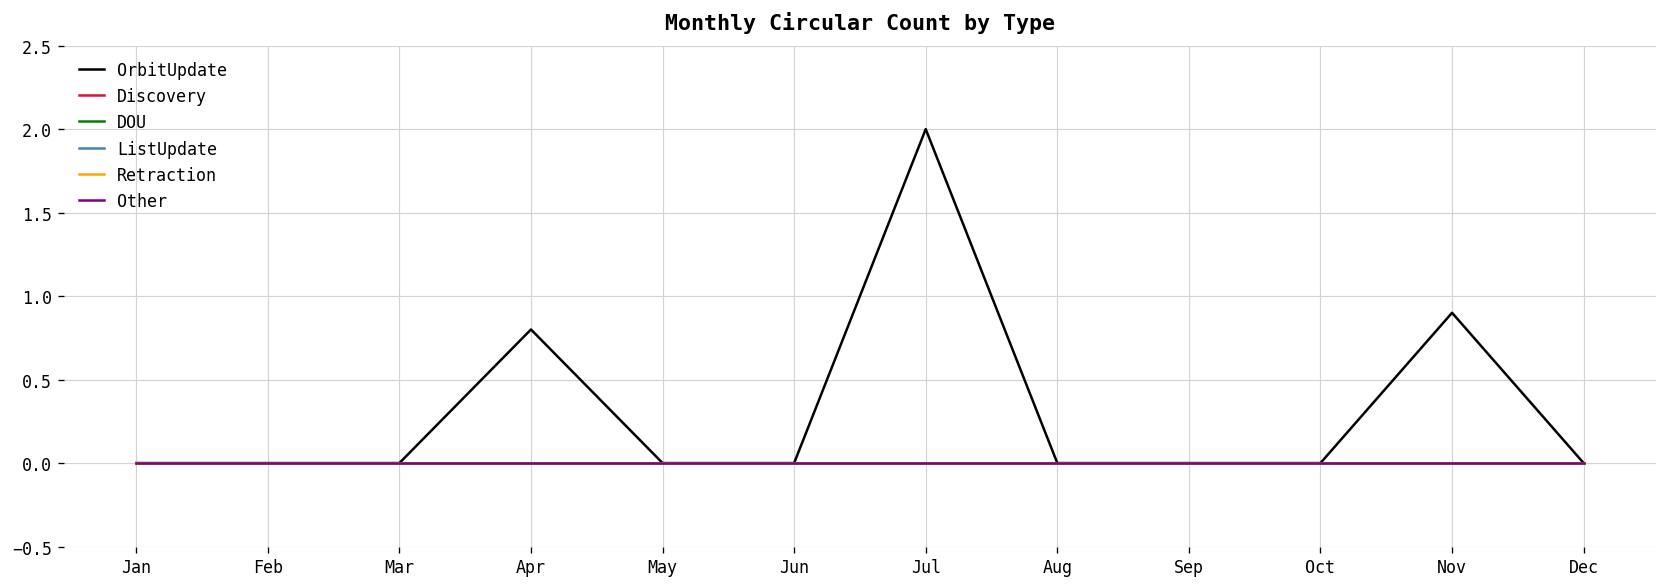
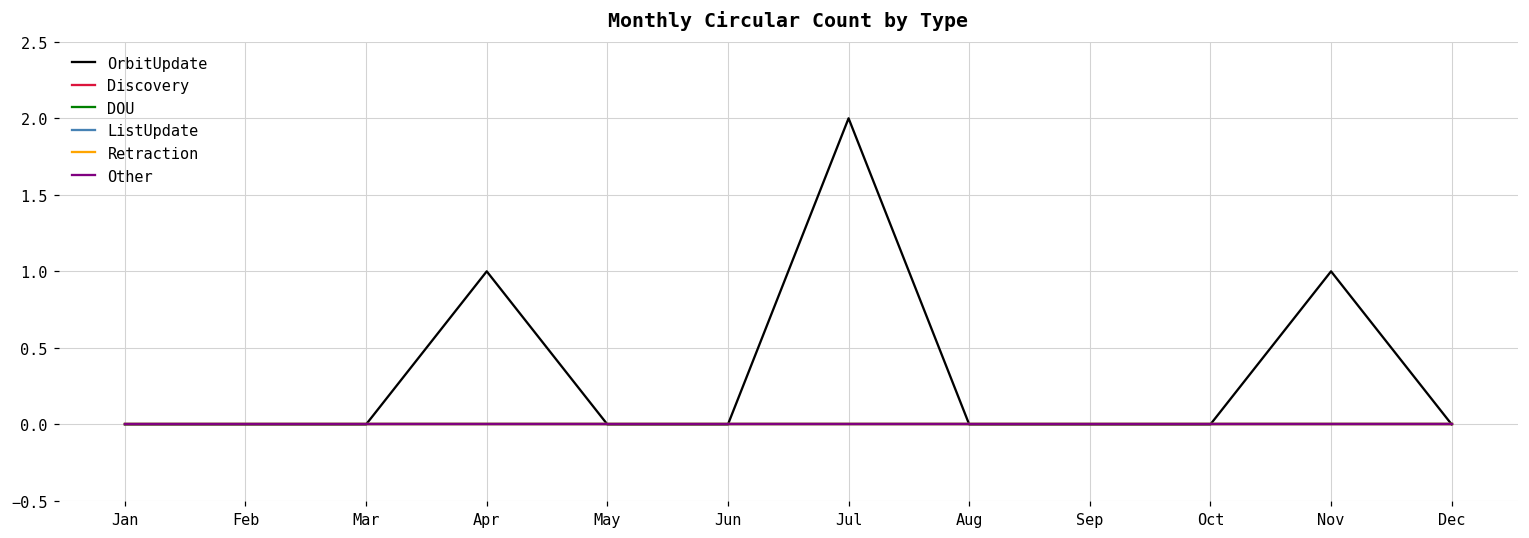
OrbitUpdate, Apr: 0.8 -> 1.0
OrbitUpdate, Nov: 0.9 -> 1.0
